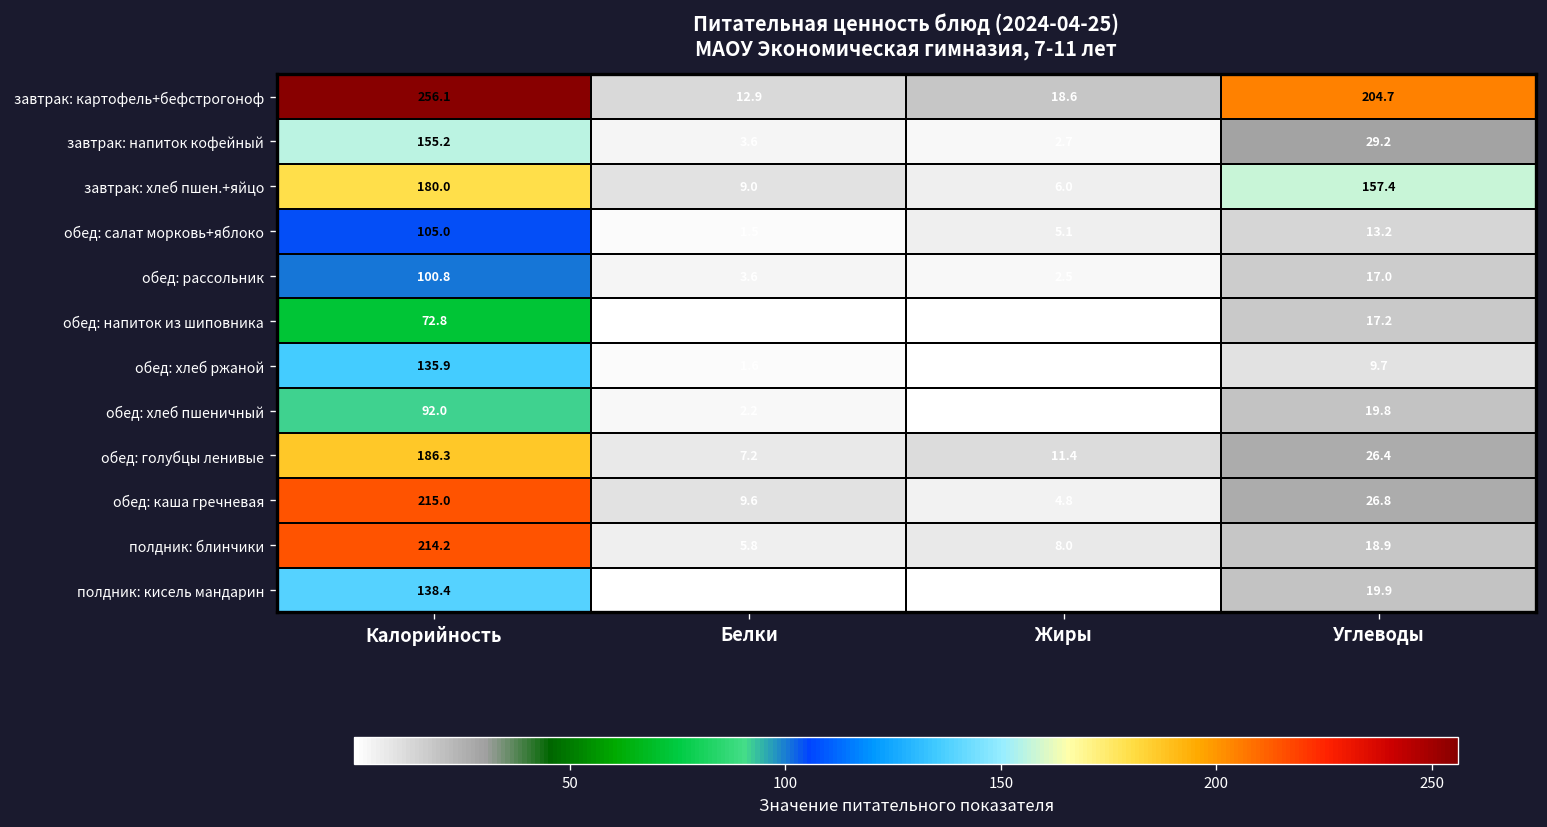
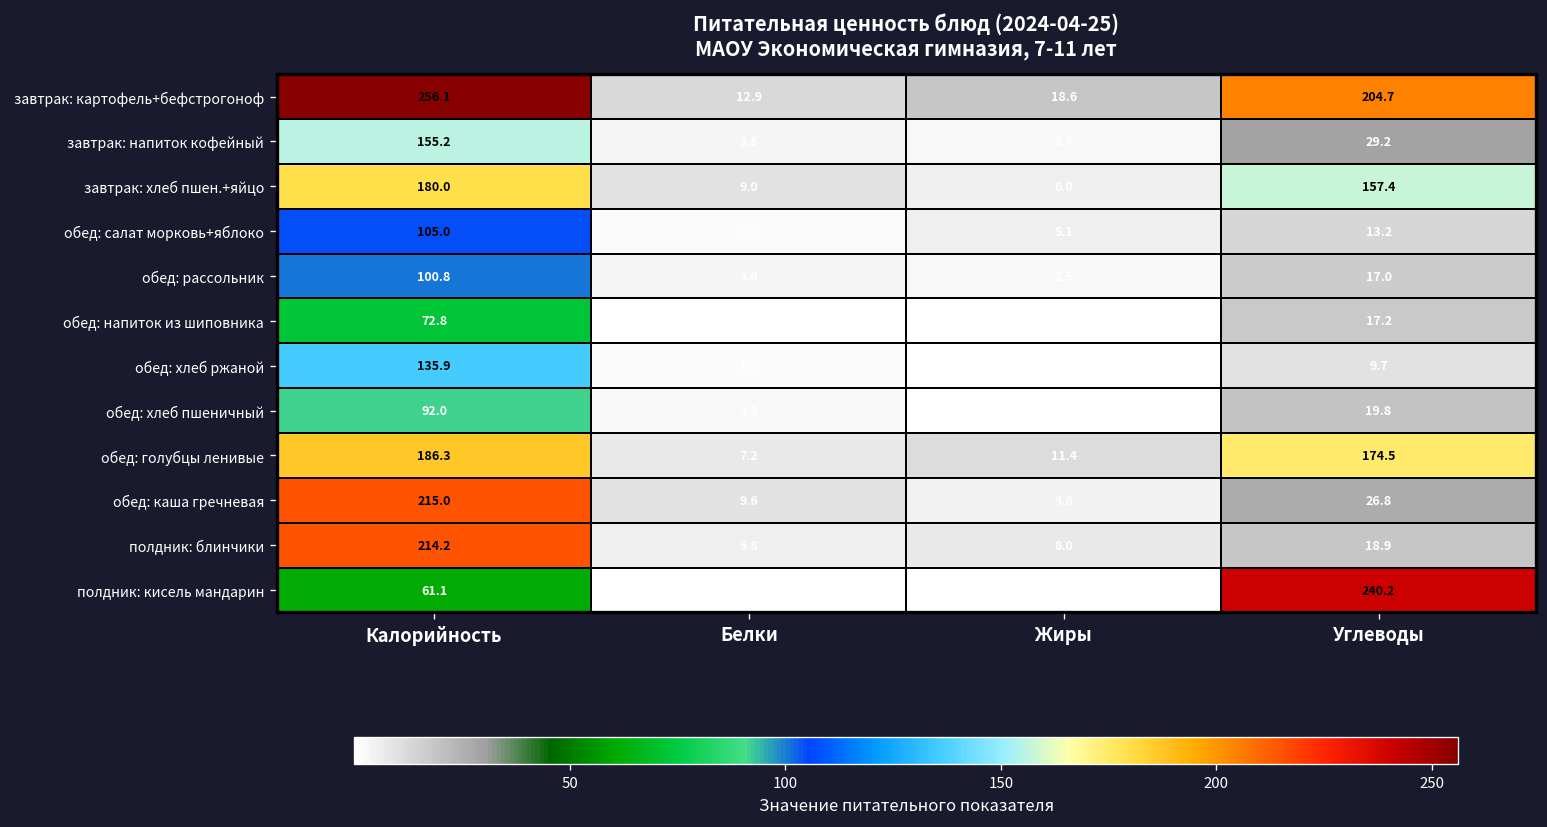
обед: голубцы ленивые, Углеводы: 26.4 -> 174.5
полдник: кисель мандарин, Калорийность: 138.4 -> 61.1
полдник: кисель мандарин, Углеводы: 19.9 -> 240.2
